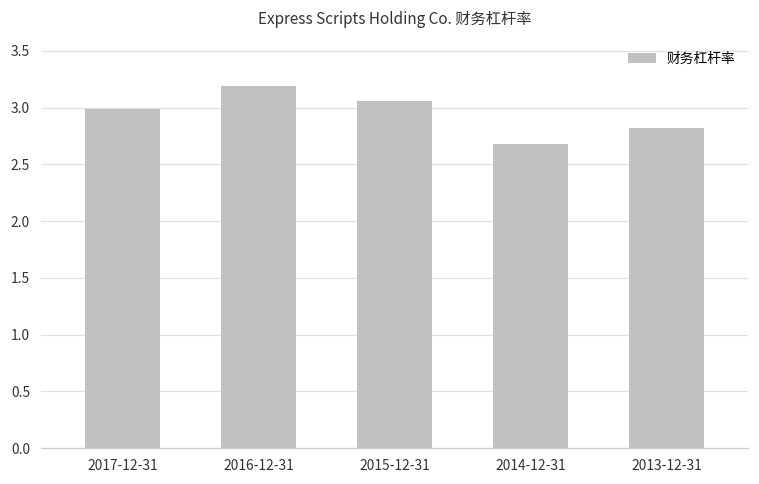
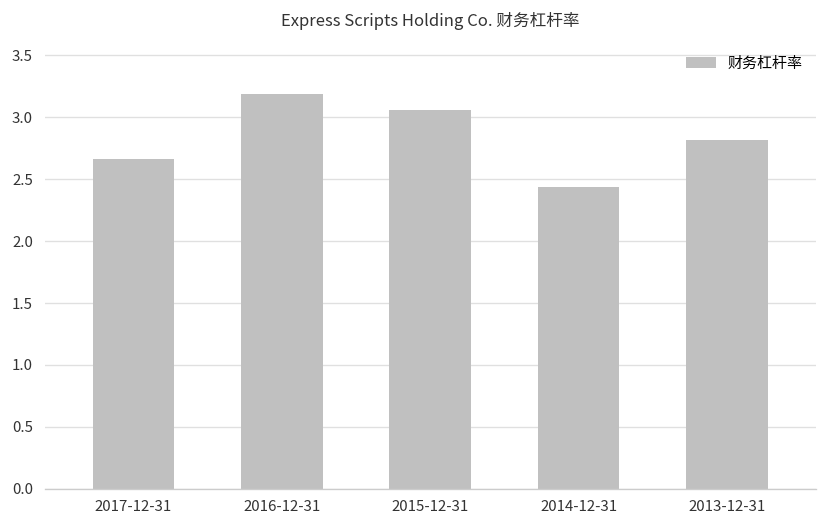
2017-12-31: 2.99 -> 2.66
2014-12-31: 2.68 -> 2.44
